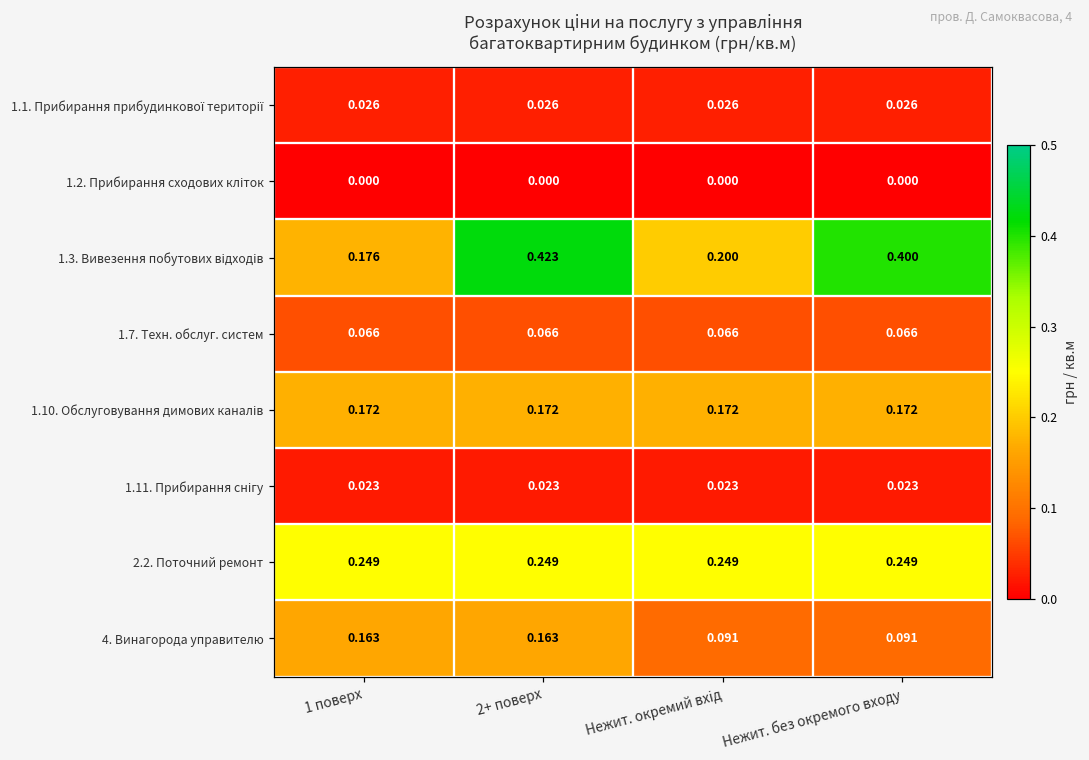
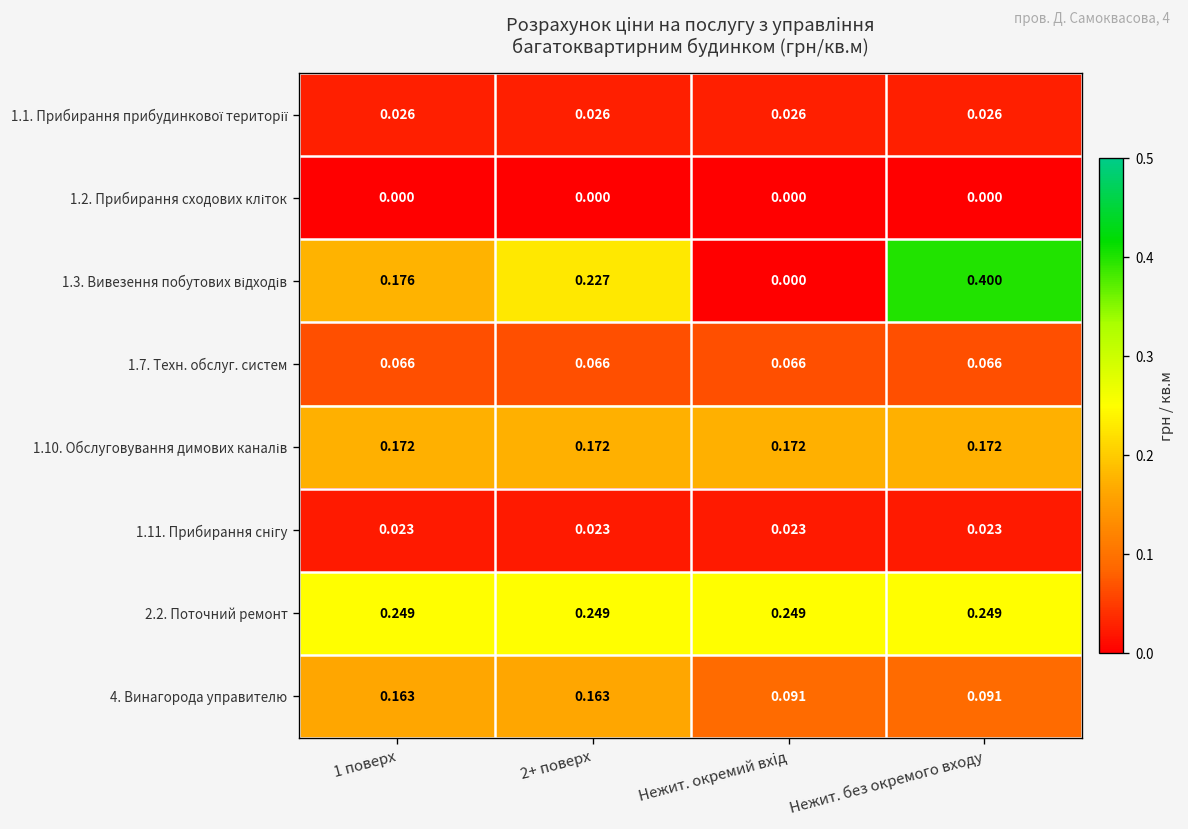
1.3. Вивезення побутових відходів, 2+ поверх: 0.423 -> 0.227
1.3. Вивезення побутових відходів, Нежит. окремий вхід: 0.200 -> 0.000
